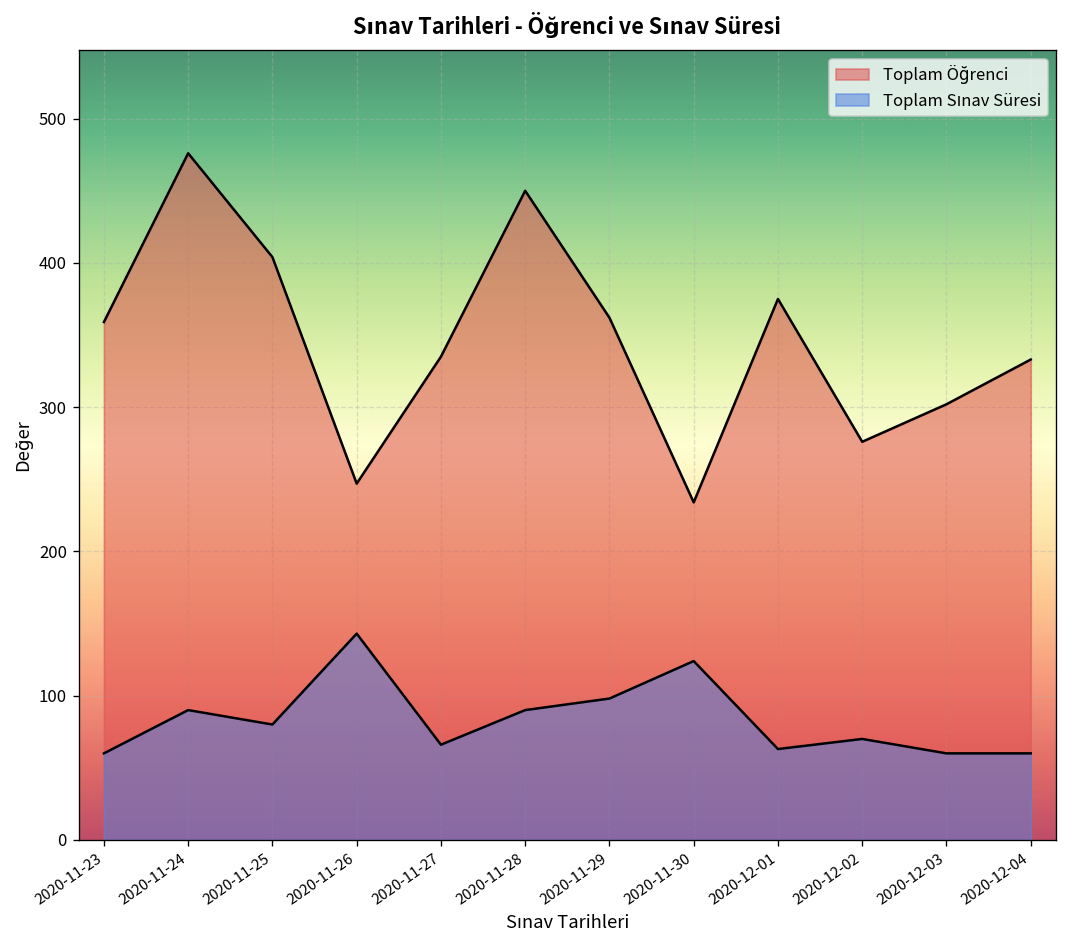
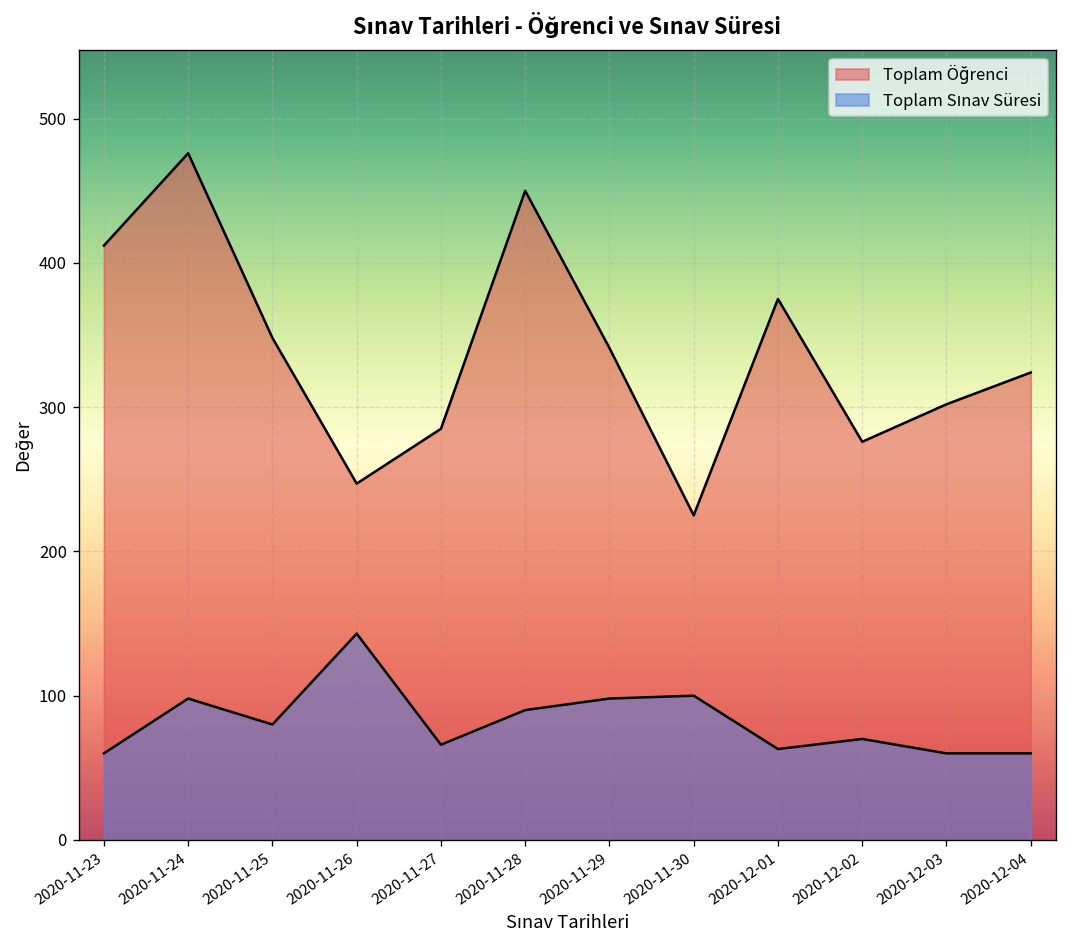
Toplam Öğrenci, 2020-11-23: 359 -> 412
Toplam Sınav Süresi, 2020-11-24: 90 -> 98
Toplam Öğrenci, 2020-11-25: 404 -> 348
Toplam Öğrenci, 2020-11-27: 335 -> 285
Toplam Öğrenci, 2020-11-29: 362 -> 341
Toplam Öğrenci, 2020-11-30: 234 -> 225
Toplam Sınav Süresi, 2020-11-30: 124 -> 100
Toplam Öğrenci, 2020-12-04: 333 -> 324
